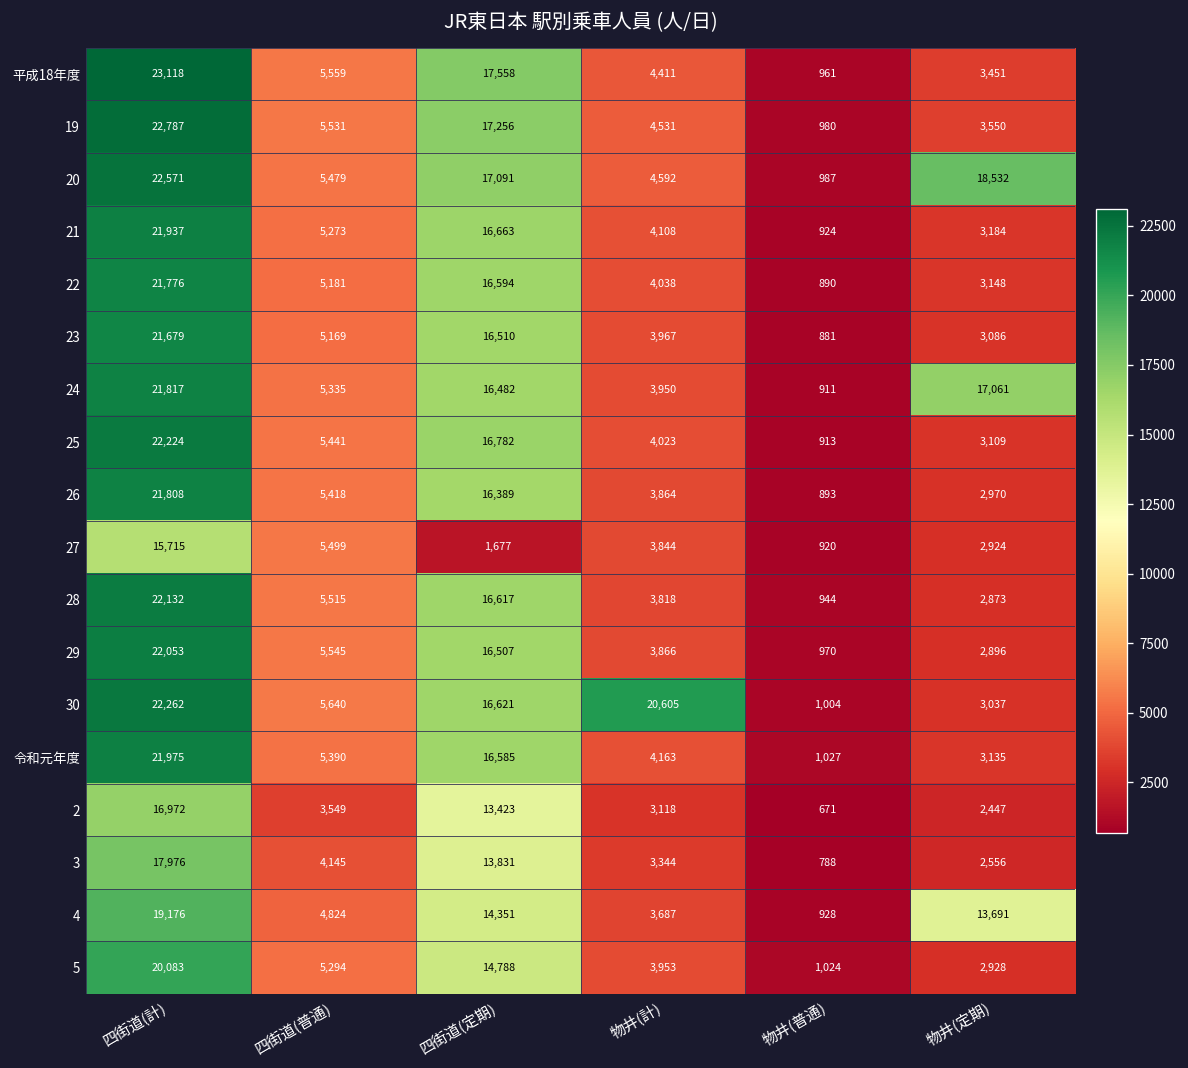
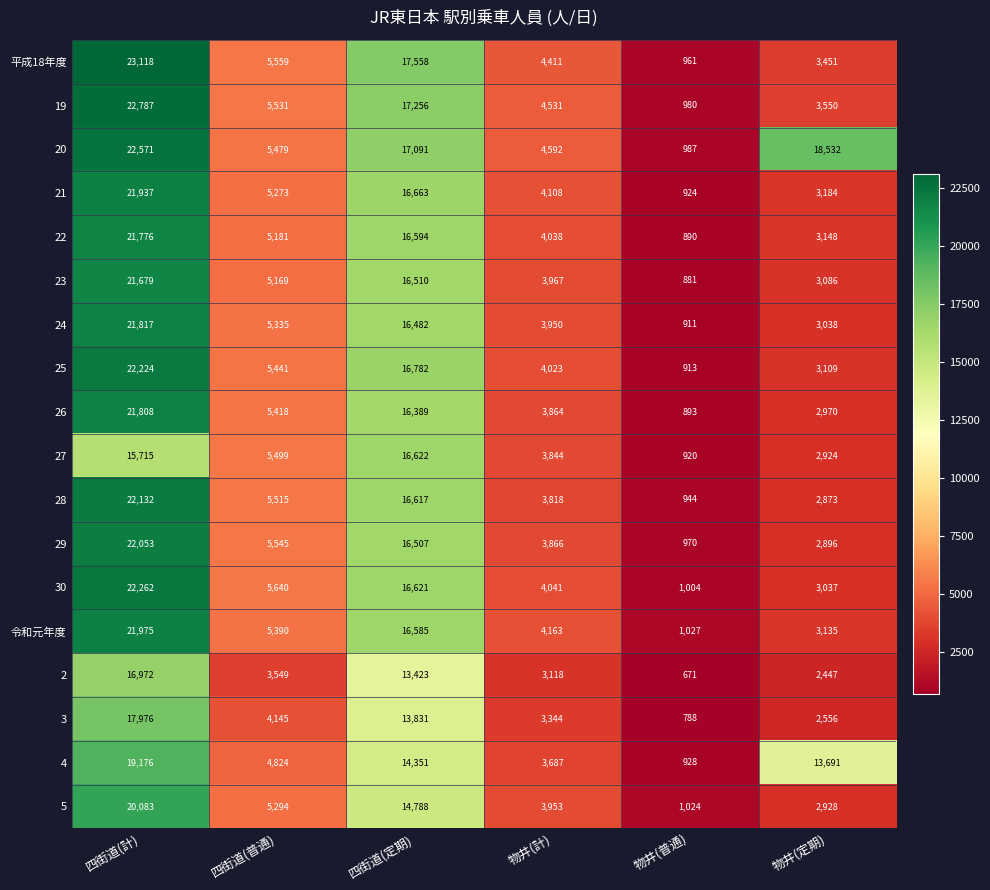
24, 物井(定期): 17,061 -> 3,038
27, 四街道(定期): 1,677 -> 16,622
30, 物井(計): 20,605 -> 4,041
